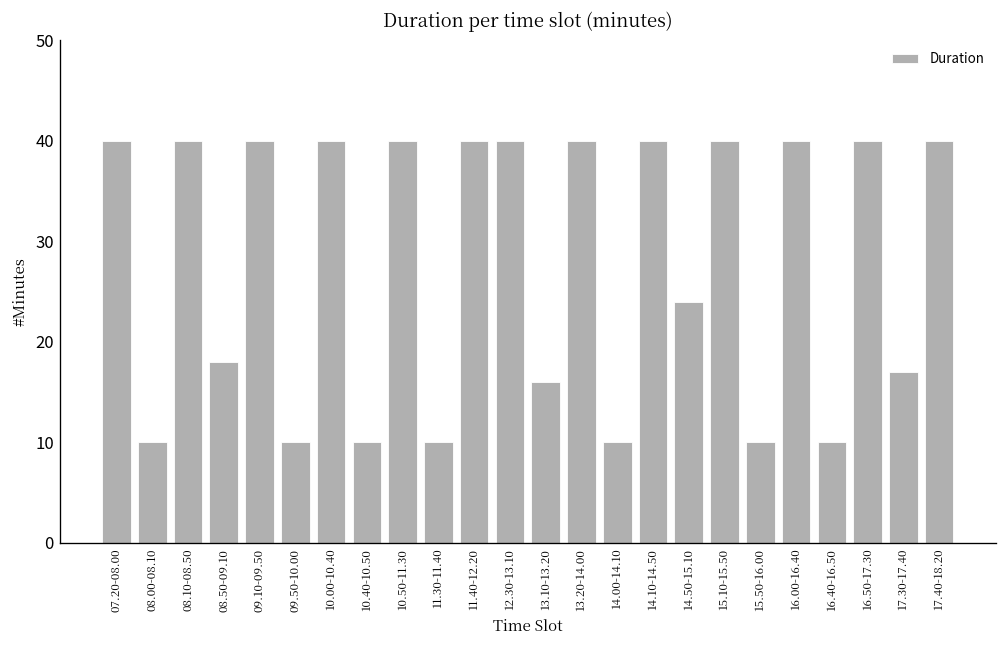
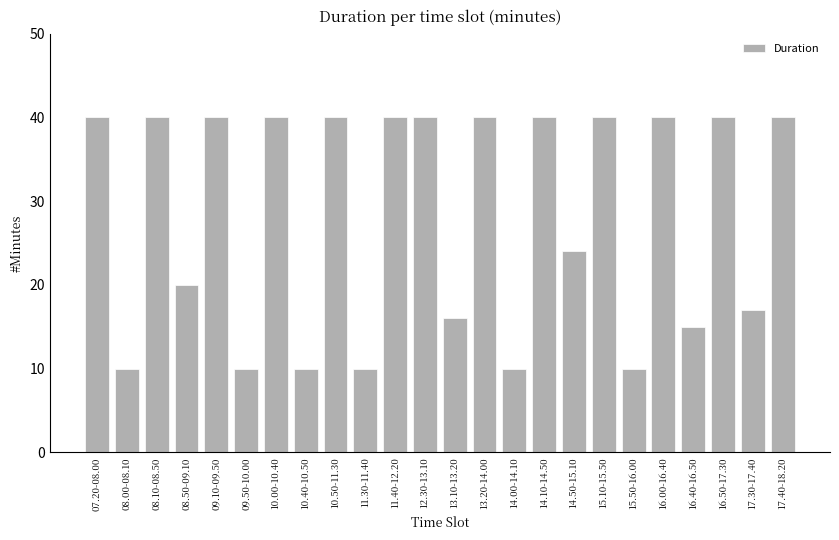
08.50-09.10: 18 -> 20
16.40-16.50: 10 -> 15
